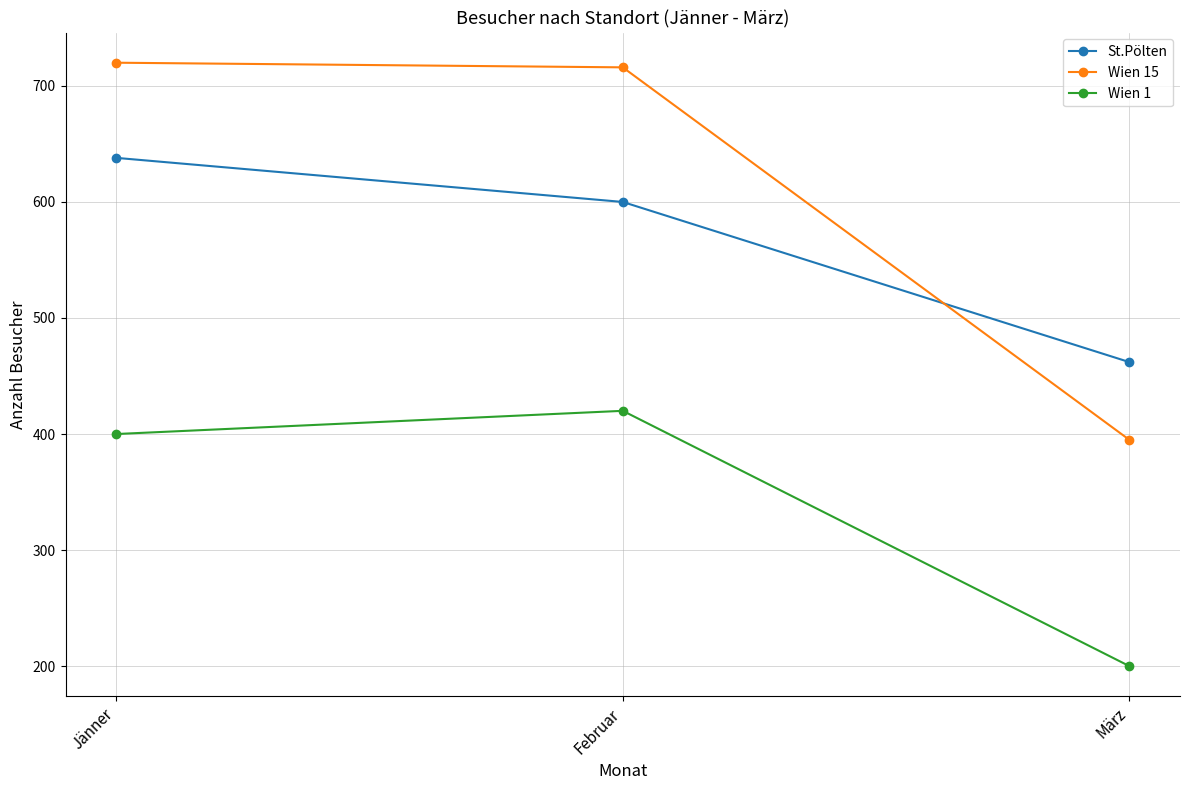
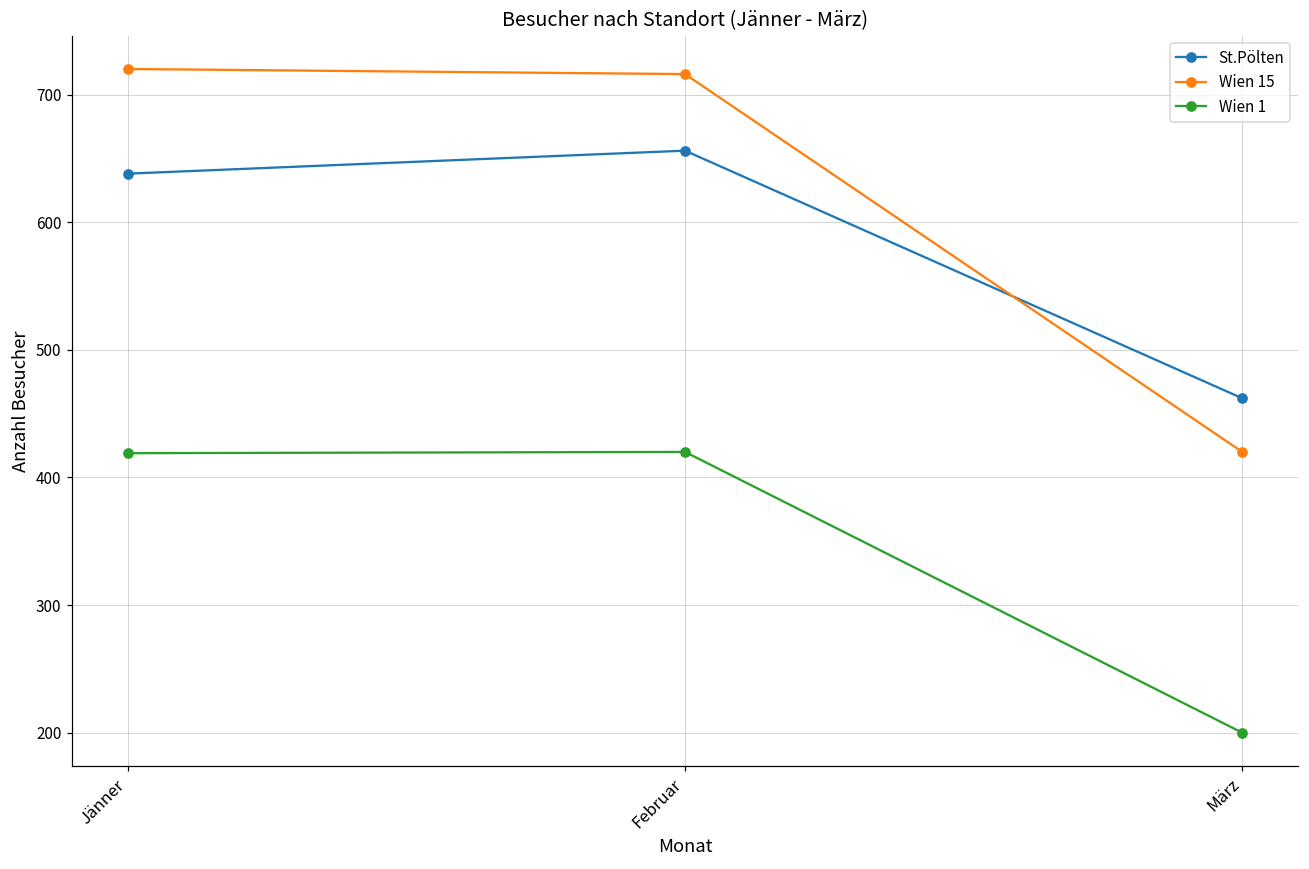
Wien 1, Jänner: 400 -> 419
St.Pölten, Februar: 600 -> 656
Wien 15, März: 395 -> 420
